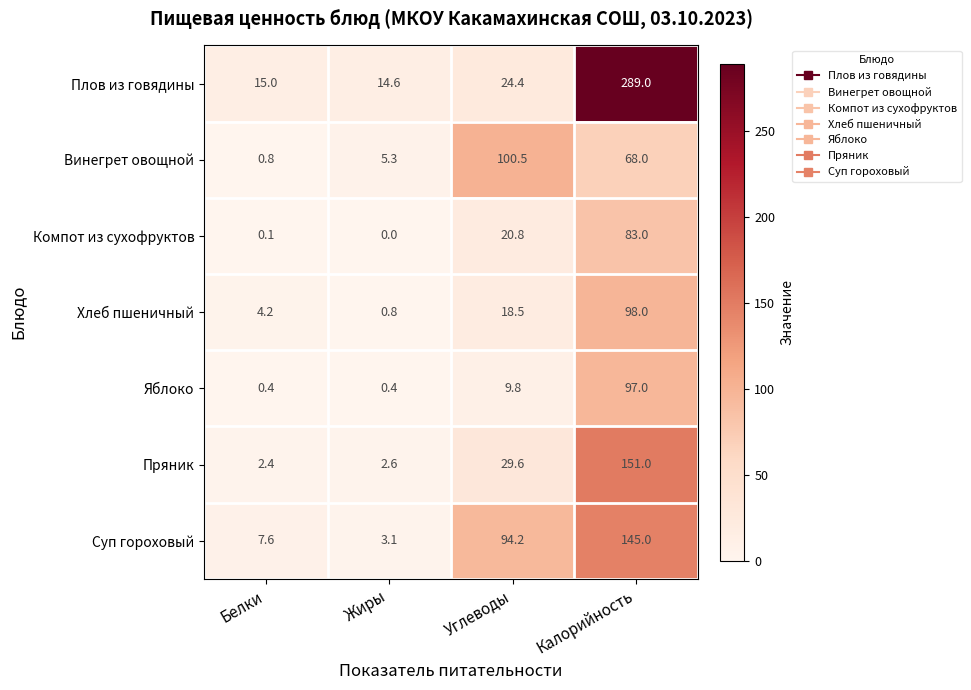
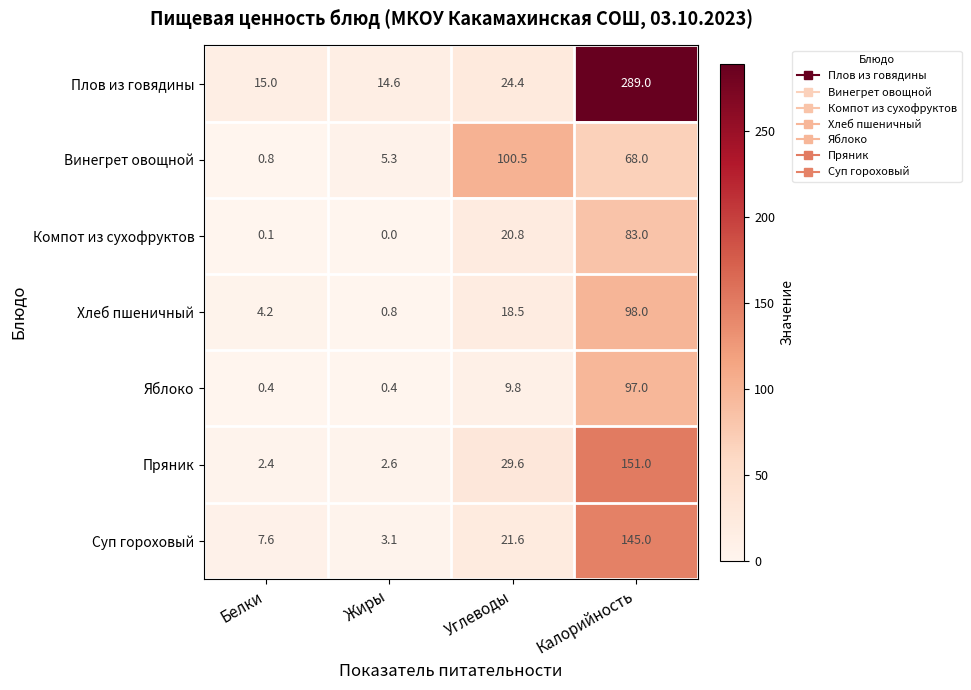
Суп гороховый, Углеводы: 94.2 -> 21.6
